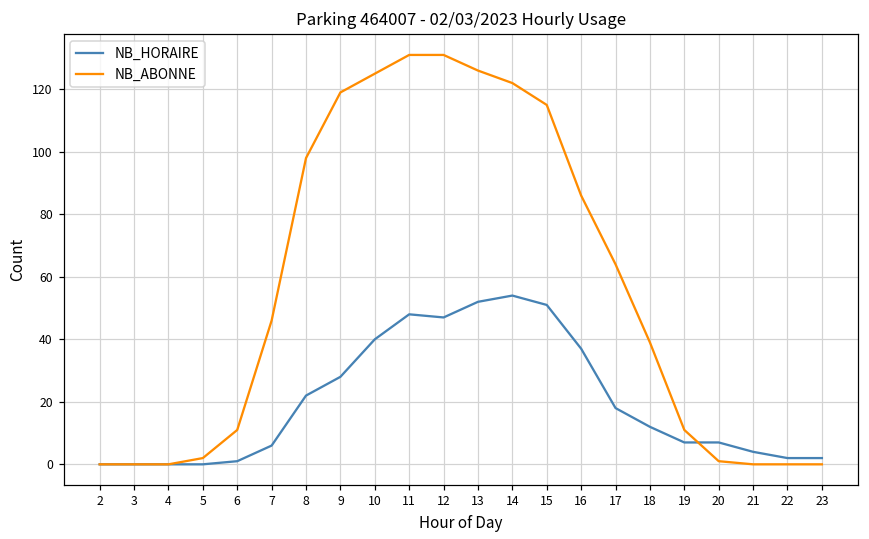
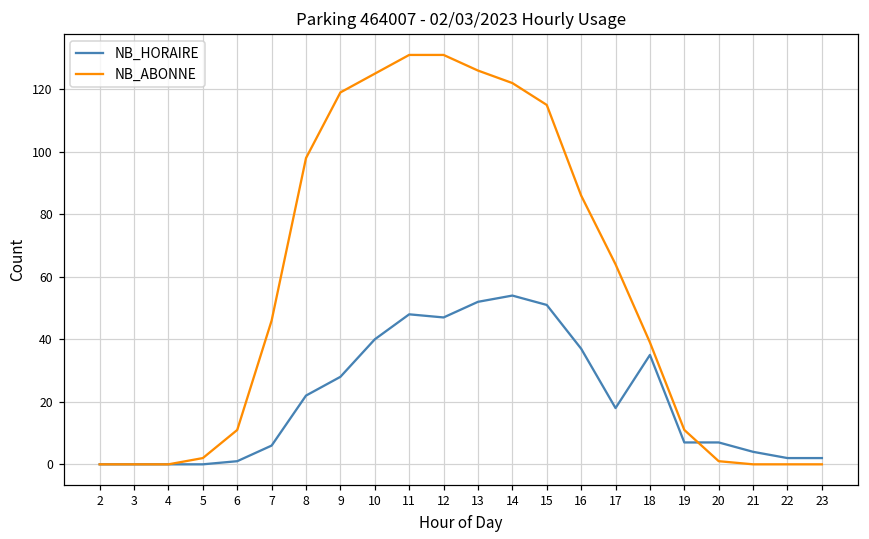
NB_HORAIRE, 18: 12 -> 35
